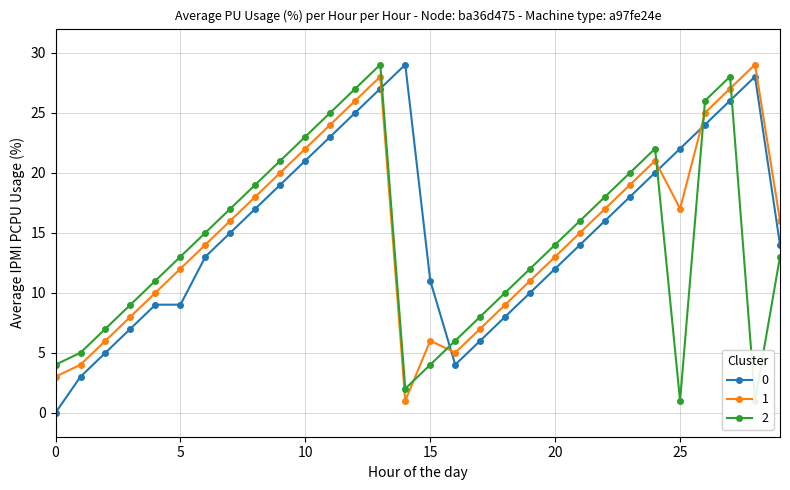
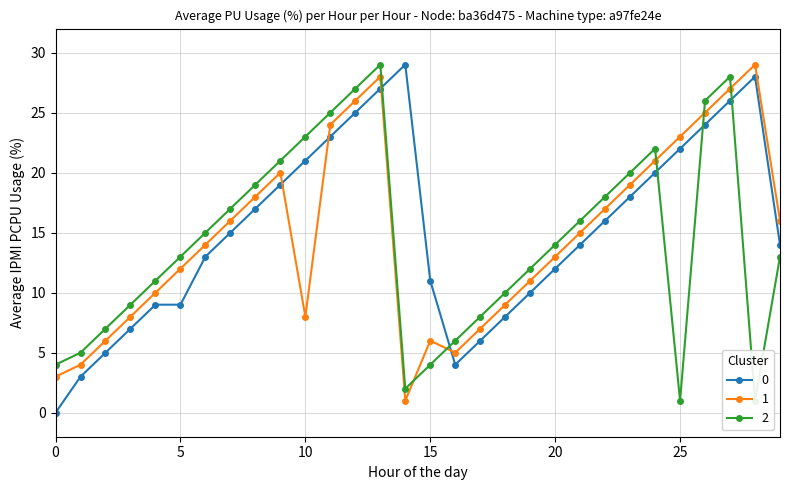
1, 10: 22 -> 8
1, 25: 17 -> 23
